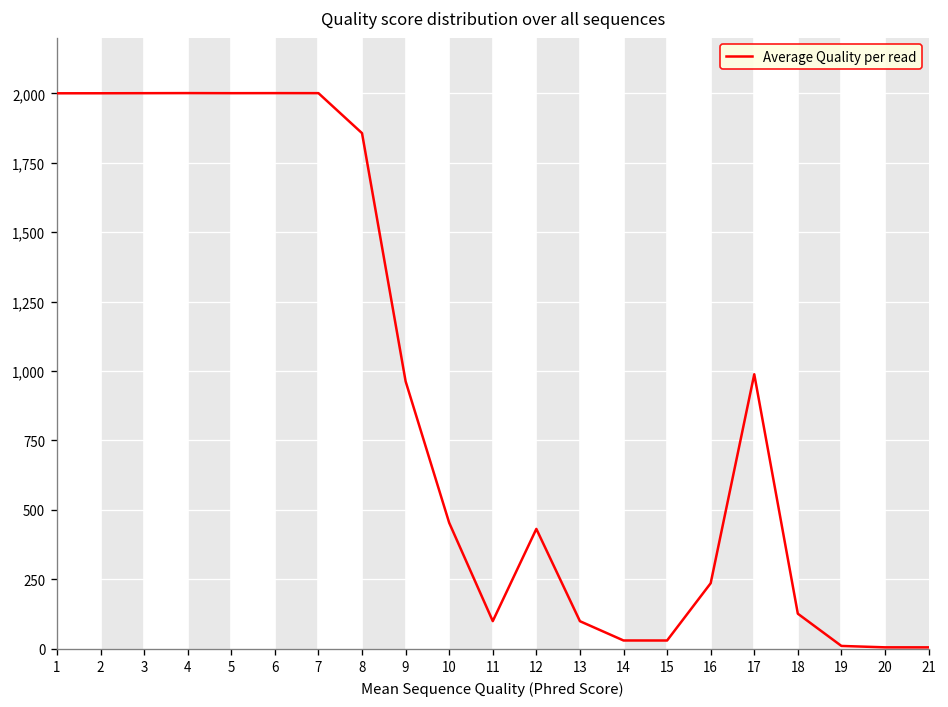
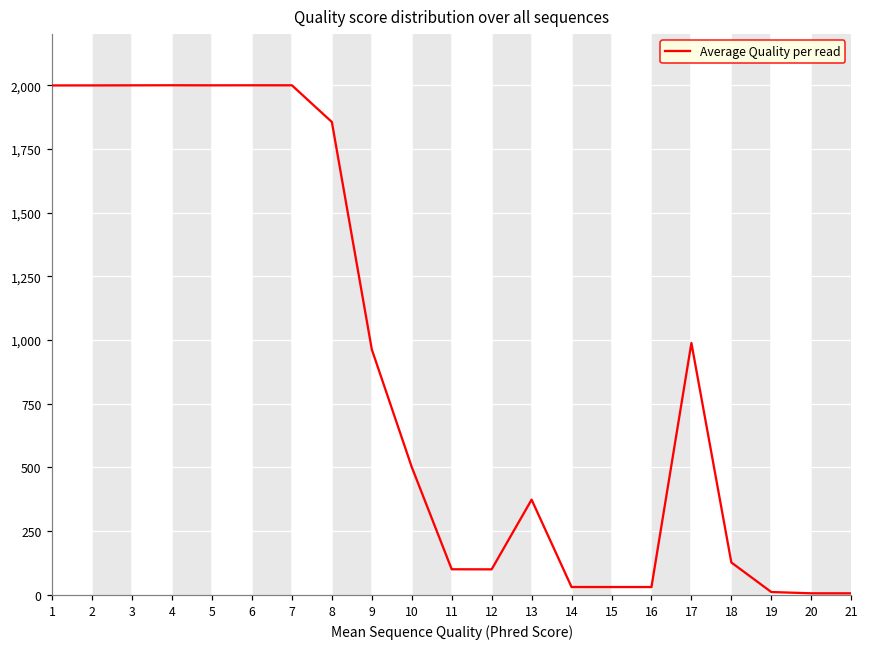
10: 450 -> 500
12: 430 -> 100
13: 100 -> 370
16: 240 -> 30
